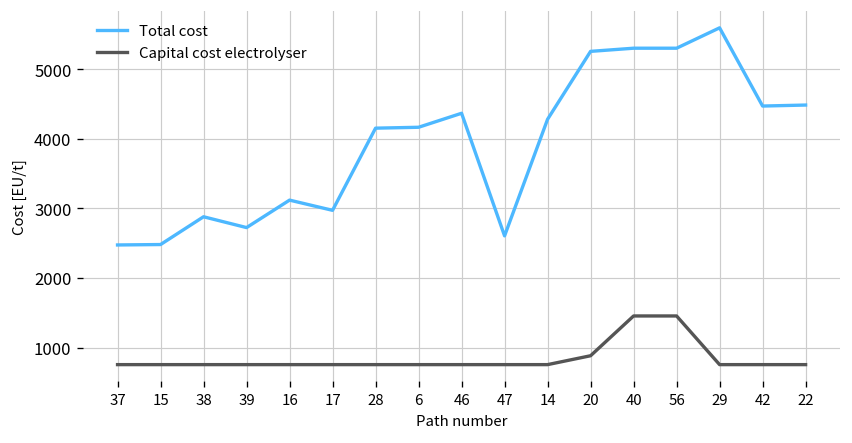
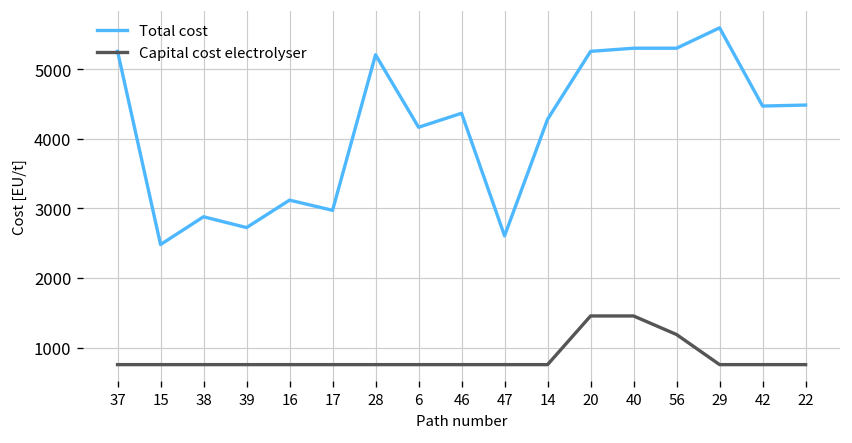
Total cost, 37: 2500 -> 5300
Total cost, 28: 4200 -> 5200
Capital cost electrolyser, 20: 900 -> 1500
Capital cost electrolyser, 56: 1500 -> 1200
